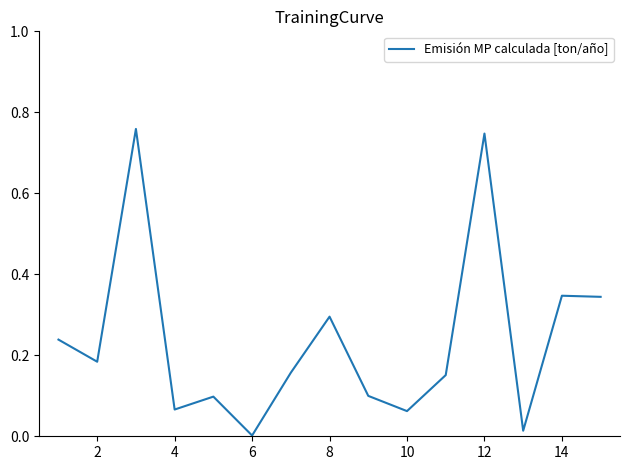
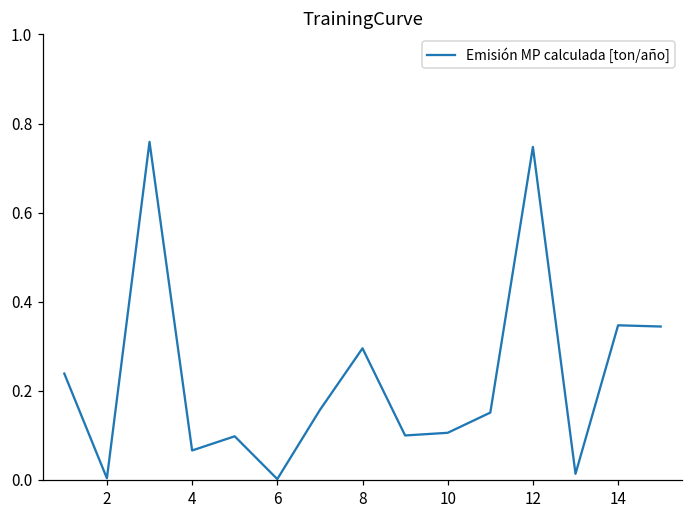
2: 0.18 -> 0.00
10: 0.06 -> 0.11
